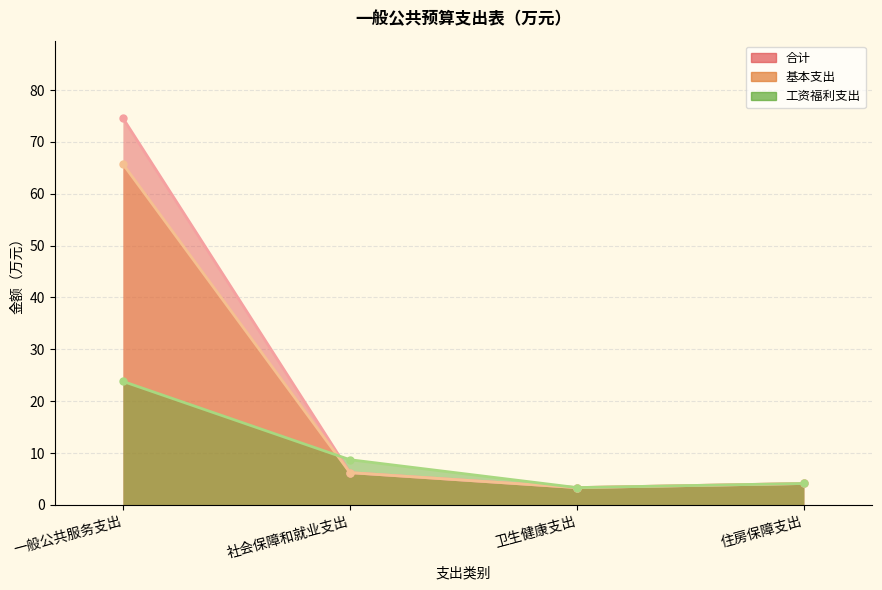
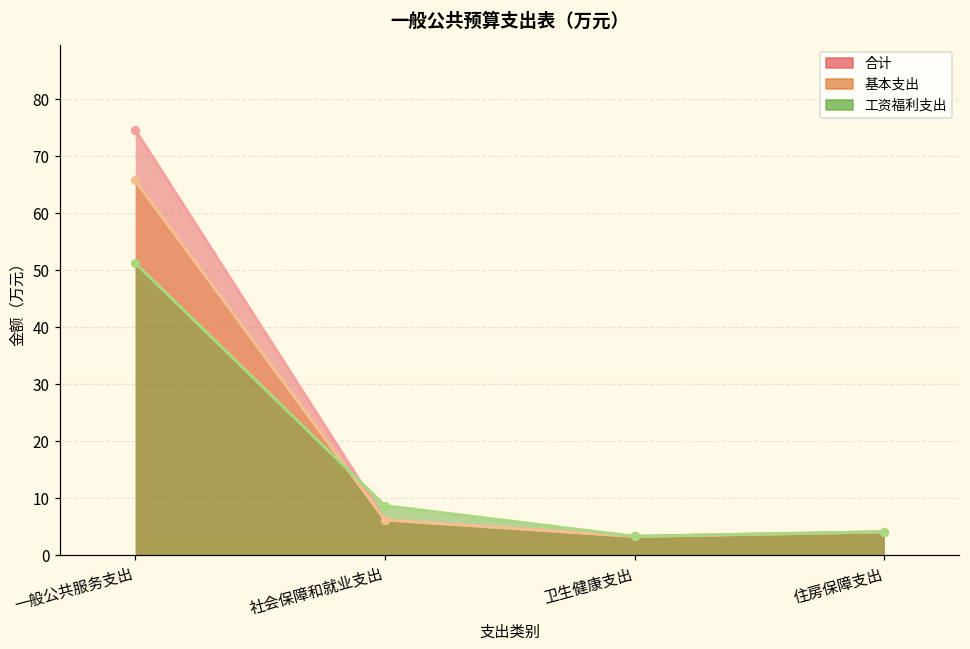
工资福利支出, 一般公共服务支出: 24 -> 51
